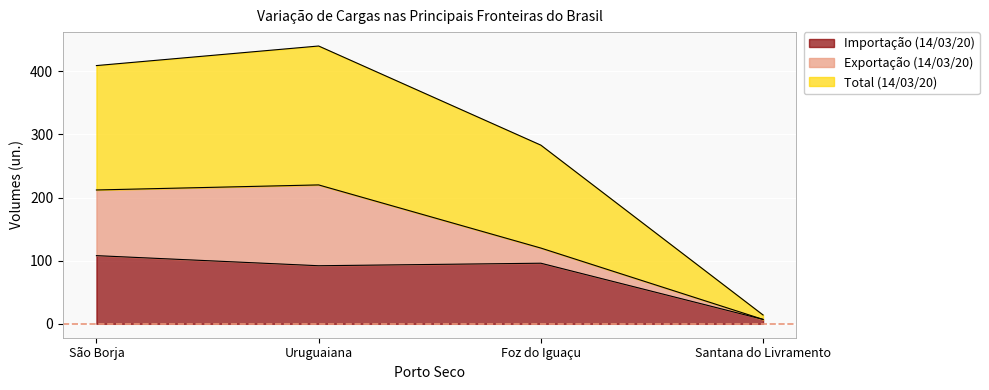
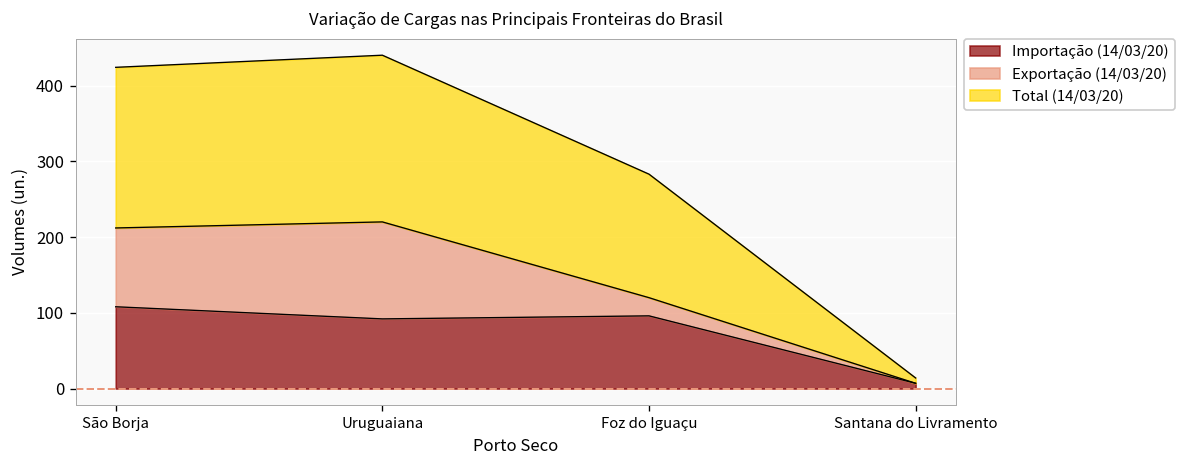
Total (14/03/20), São Borja: 200 -> 210
